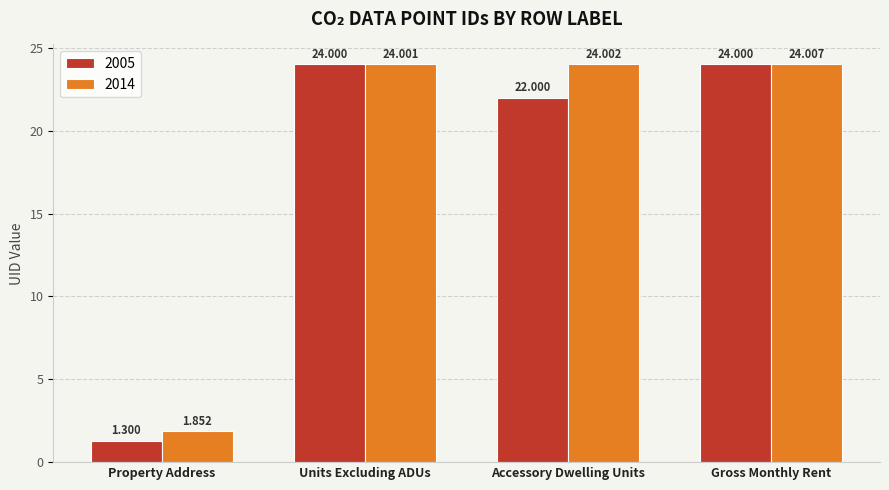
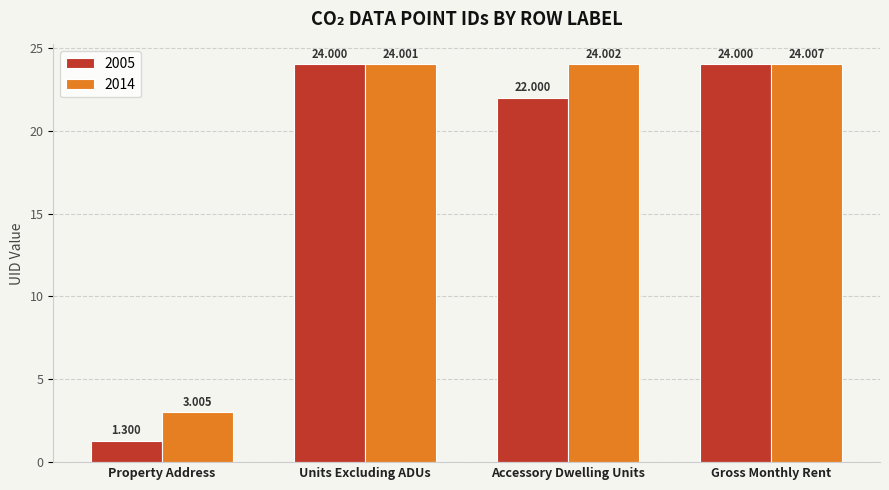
2014, Property Address: 1.852 -> 3.005
